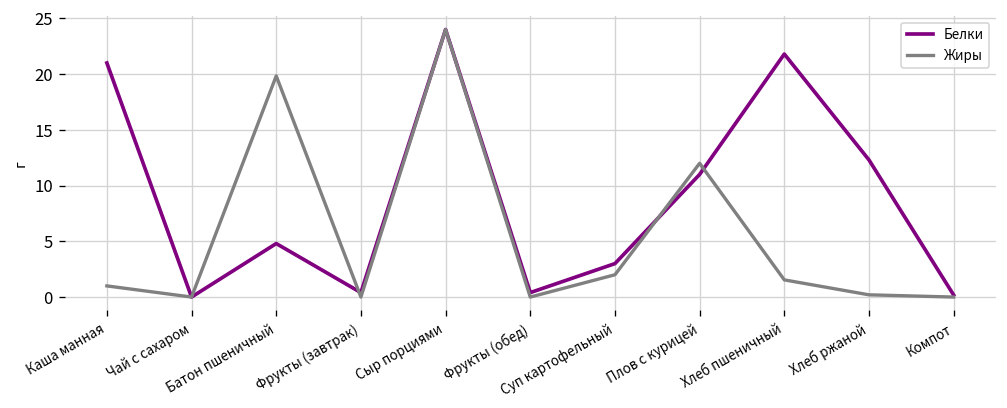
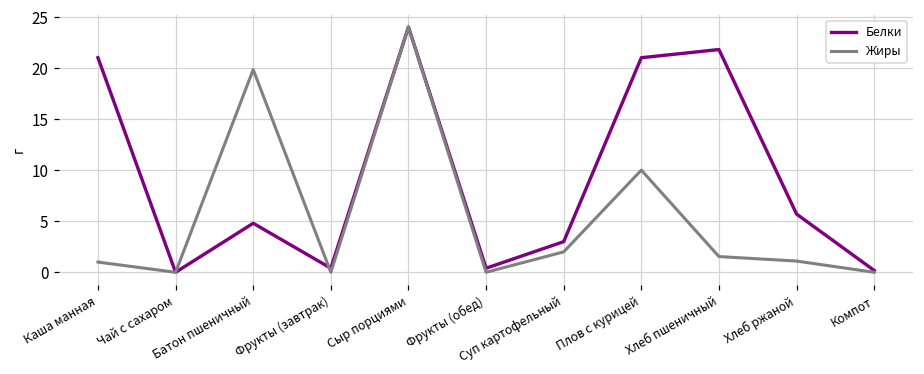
Белки, Плов с курицей: 11 -> 21
Жиры, Плов с курицей: 12 -> 10
Белки, Хлеб ржаной: 12 -> 6
Жиры, Хлеб ржаной: 0 -> 1
